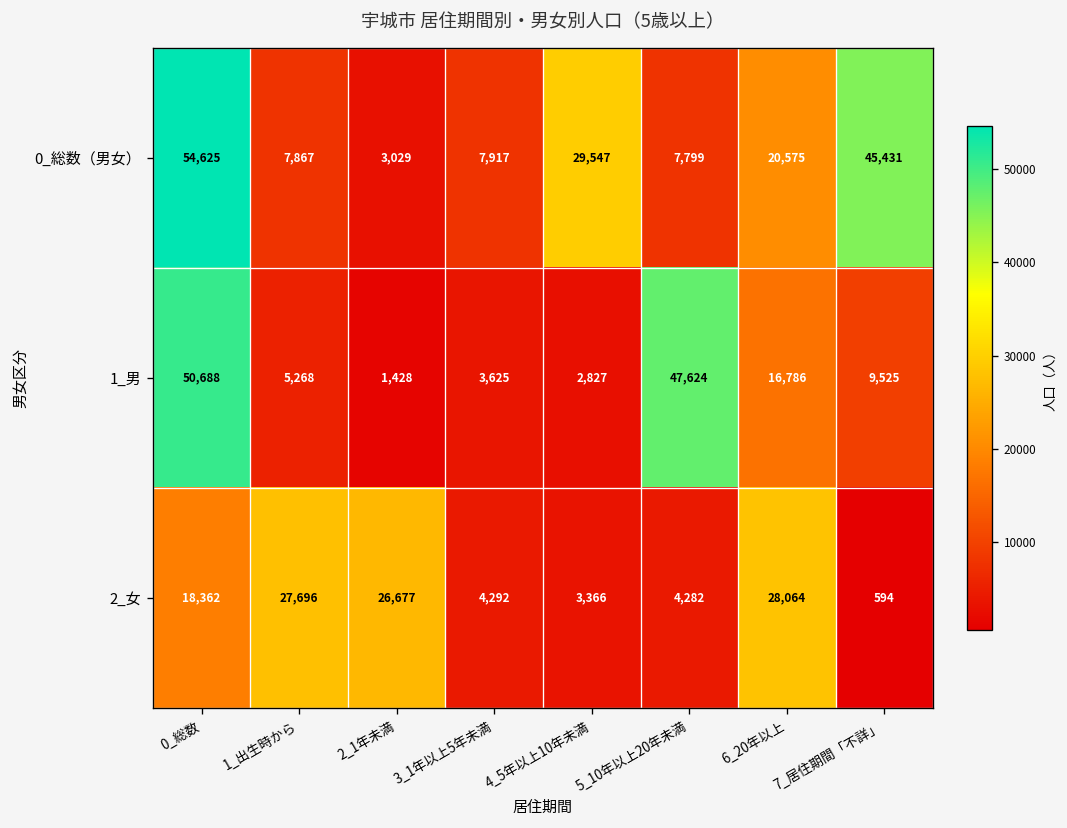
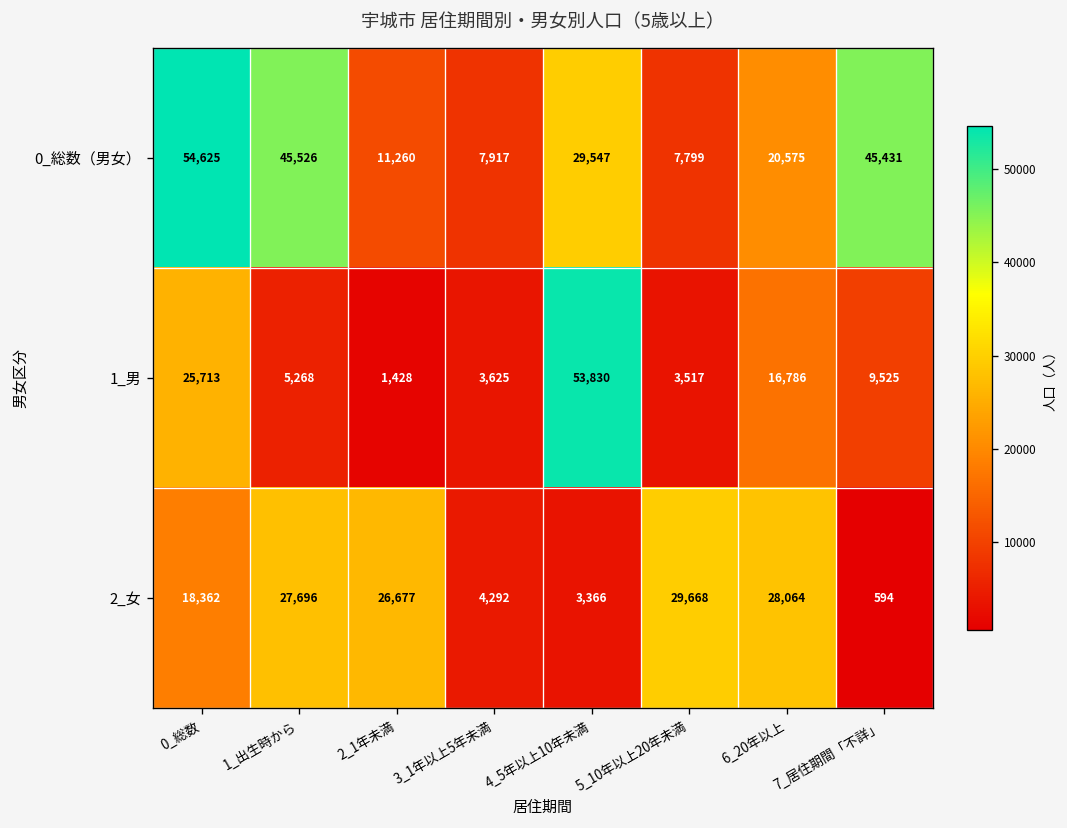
0_総数（男女）, 1_出生時から: 7,867 -> 45,526
0_総数（男女）, 2_1年未満: 3,029 -> 11,260
1_男, 0_総数: 50,688 -> 25,713
1_男, 4_5年以上10年未満: 2,827 -> 53,830
1_男, 5_10年以上20年未満: 47,624 -> 3,517
2_女, 5_10年以上20年未満: 4,282 -> 29,668
